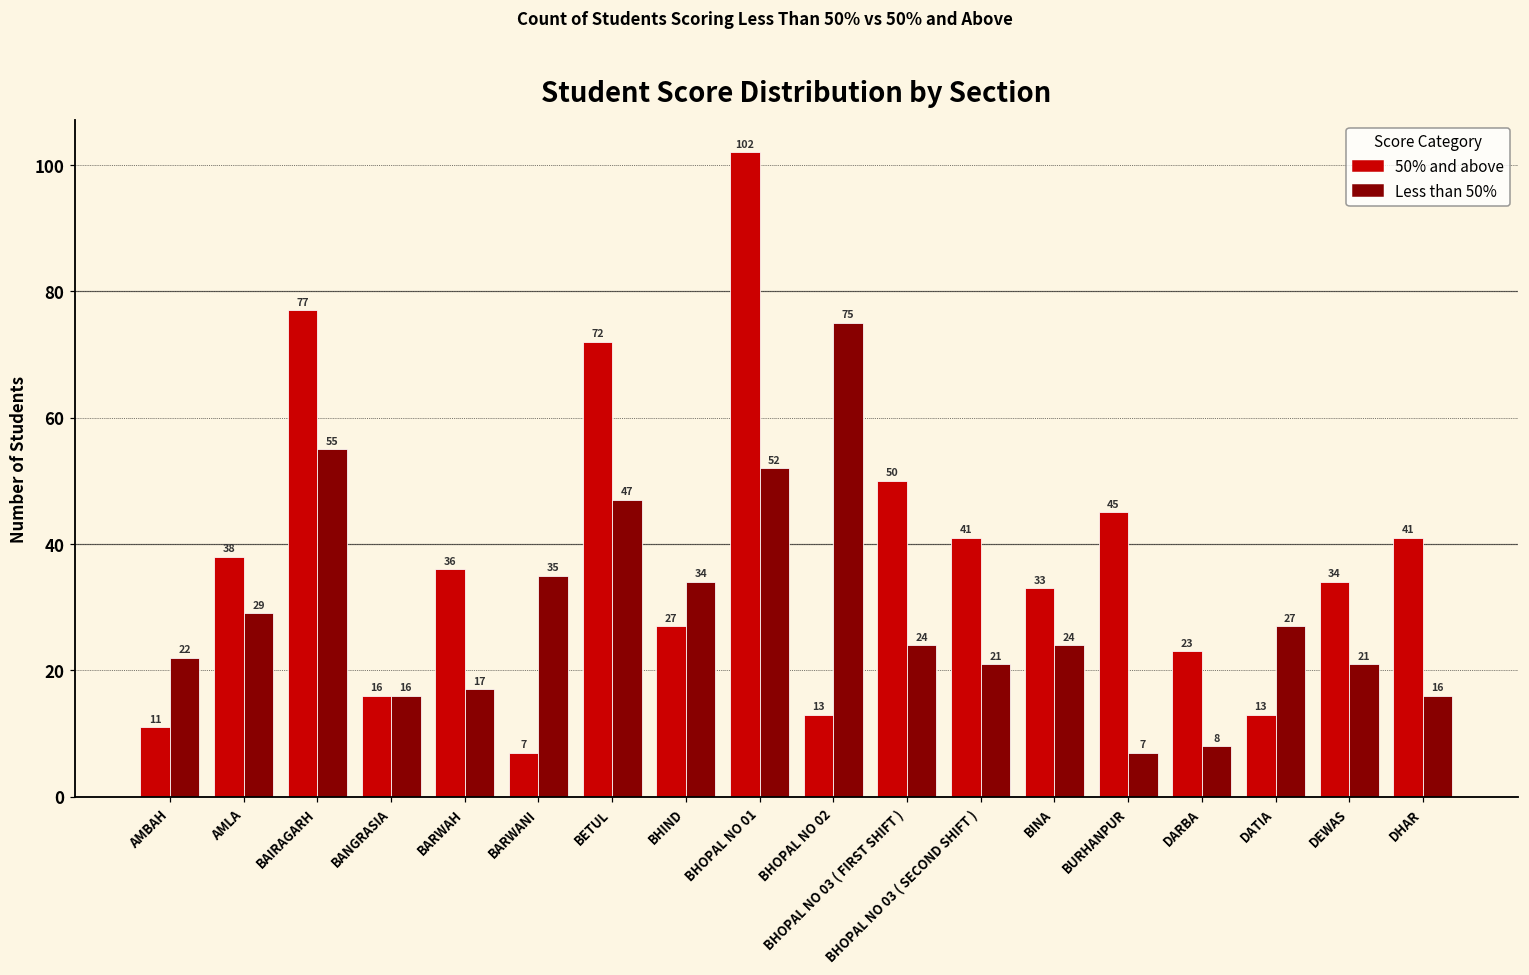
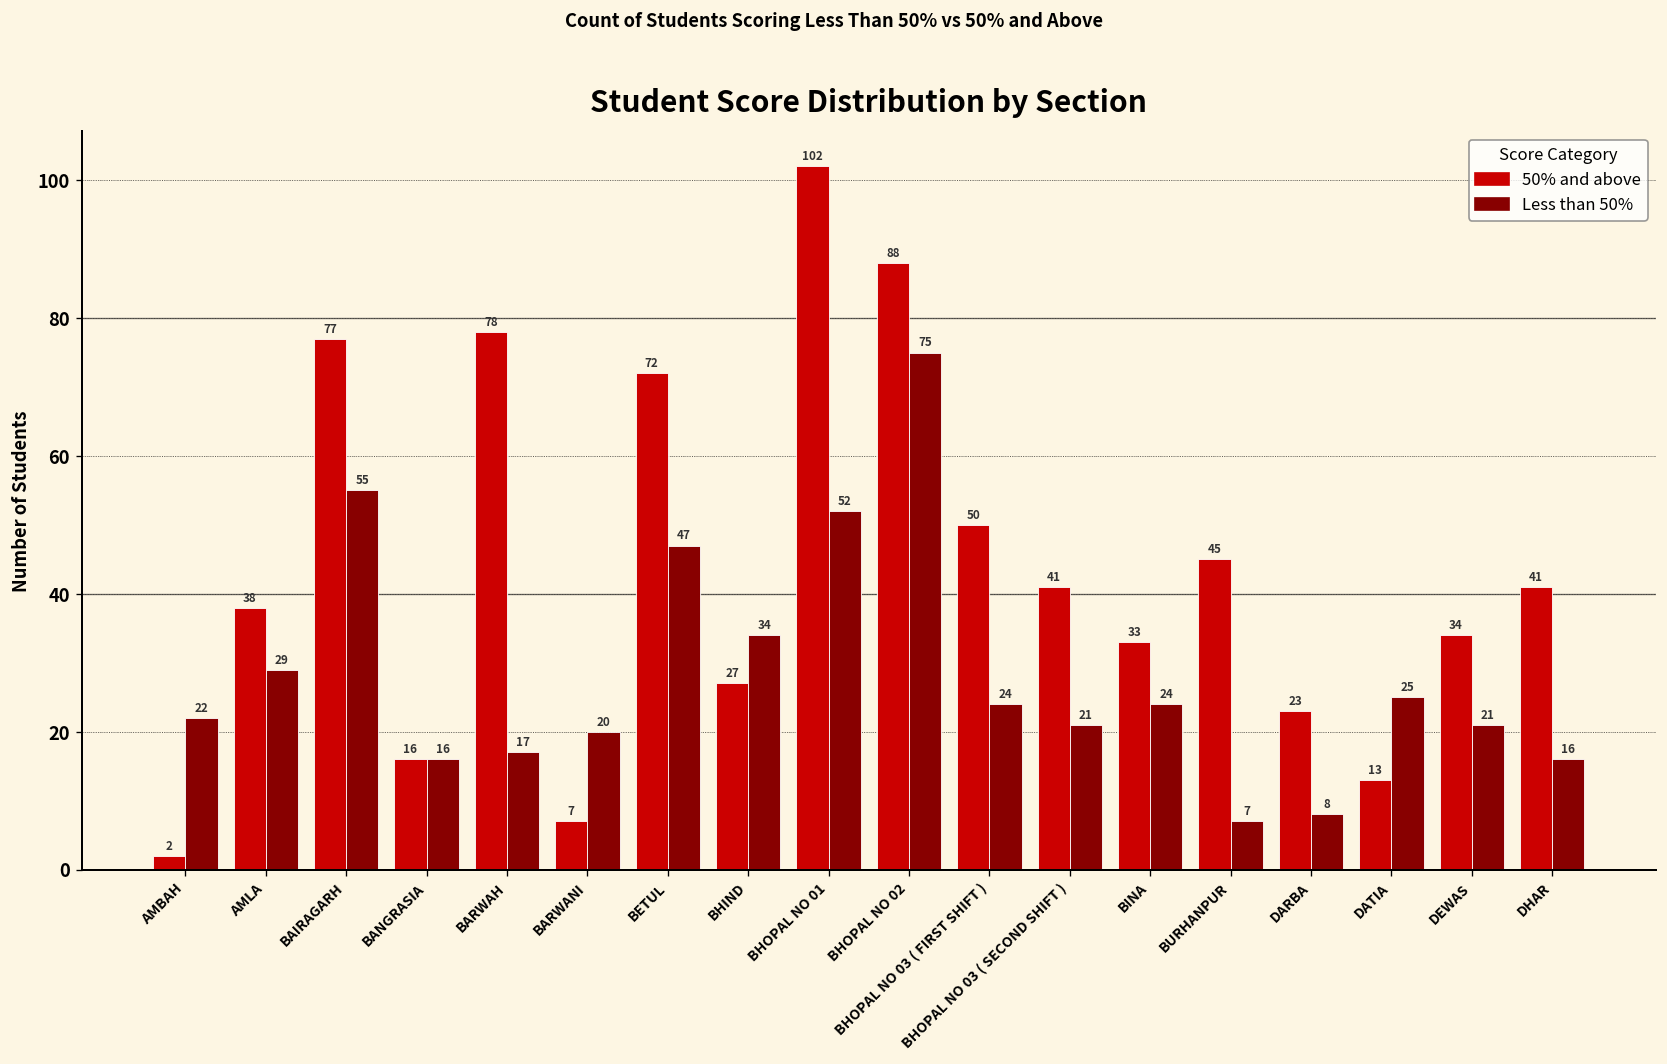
50% and above, AMBAH: 11 -> 2
50% and above, BARWAH: 36 -> 78
Less than 50%, BARWANI: 35 -> 20
50% and above, BHOPAL NO 02: 13 -> 88
Less than 50%, DATIA: 27 -> 25
